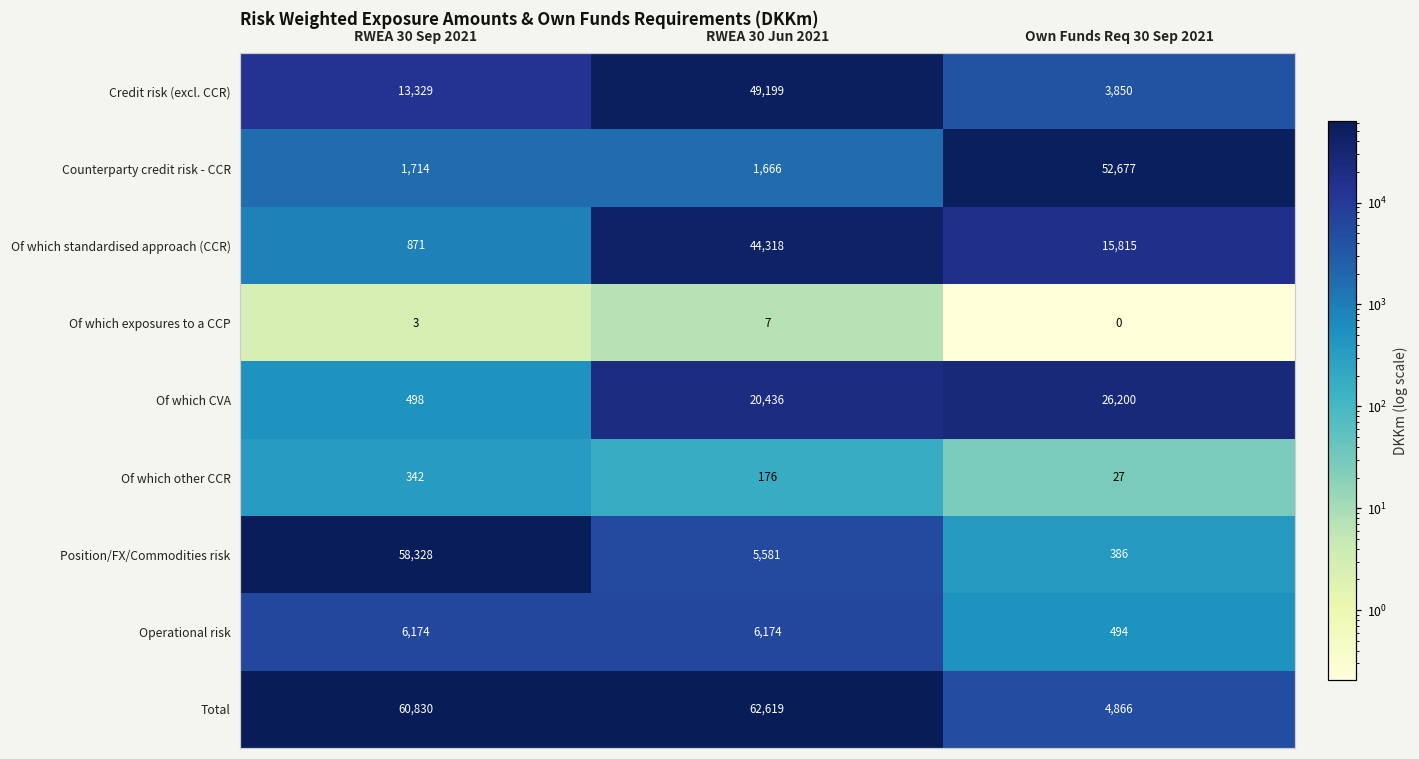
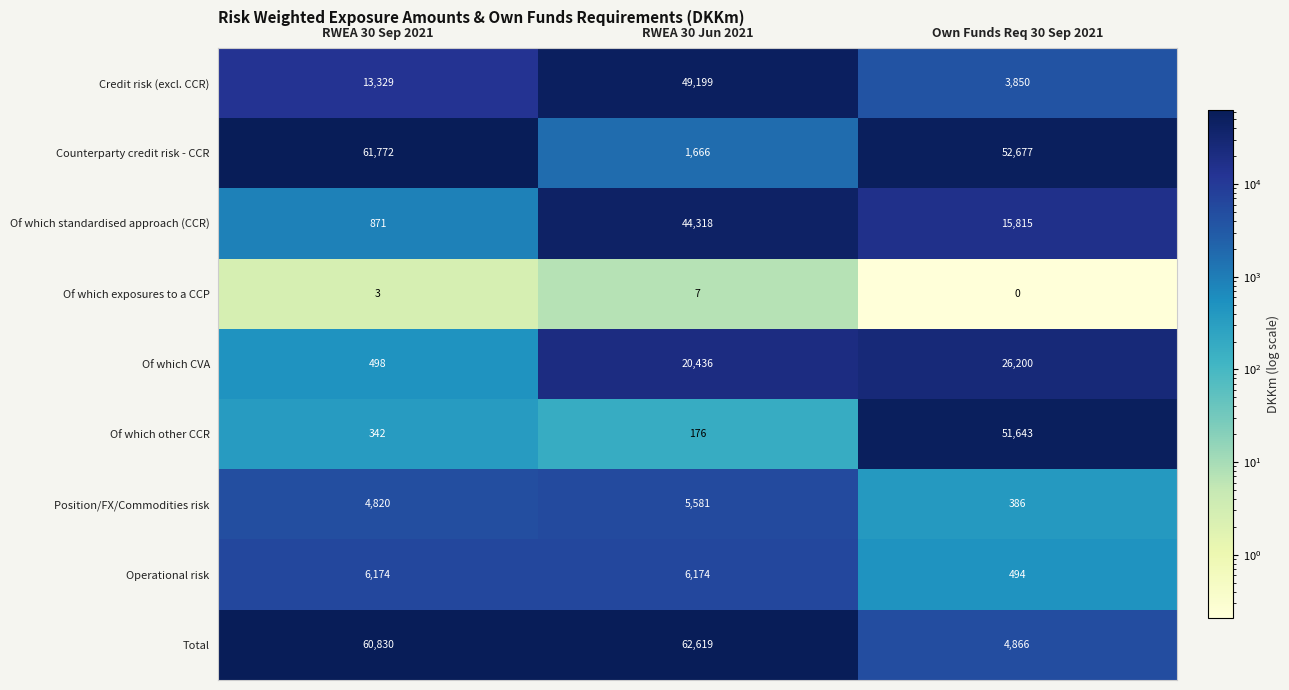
Counterparty credit risk - CCR, RWEA 30 Sep 2021: 1,714 -> 61,772
Of which other CCR, Own Funds Req 30 Sep 2021: 27 -> 51,643
Position/FX/Commodities risk, RWEA 30 Sep 2021: 58,328 -> 4,820
